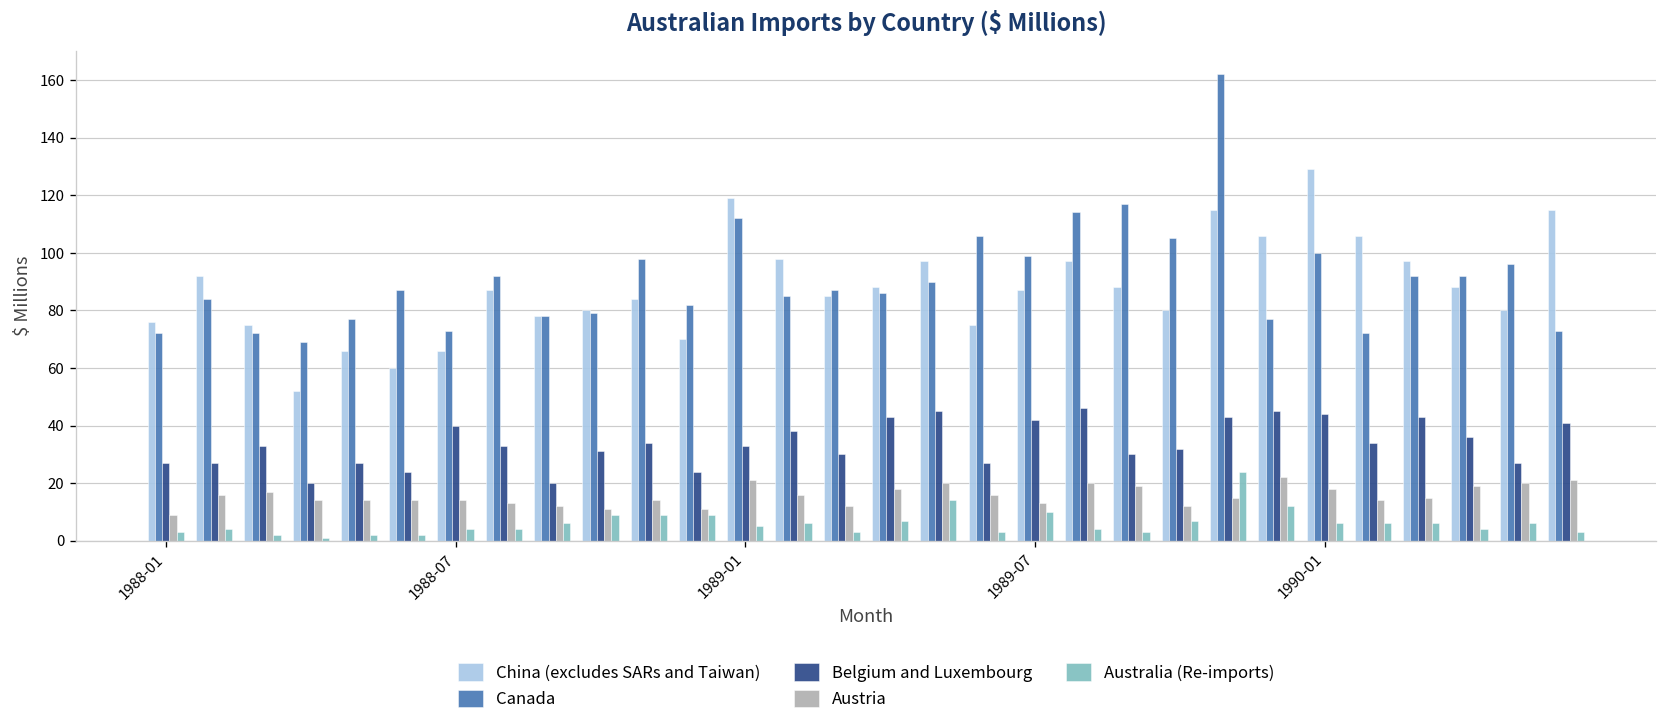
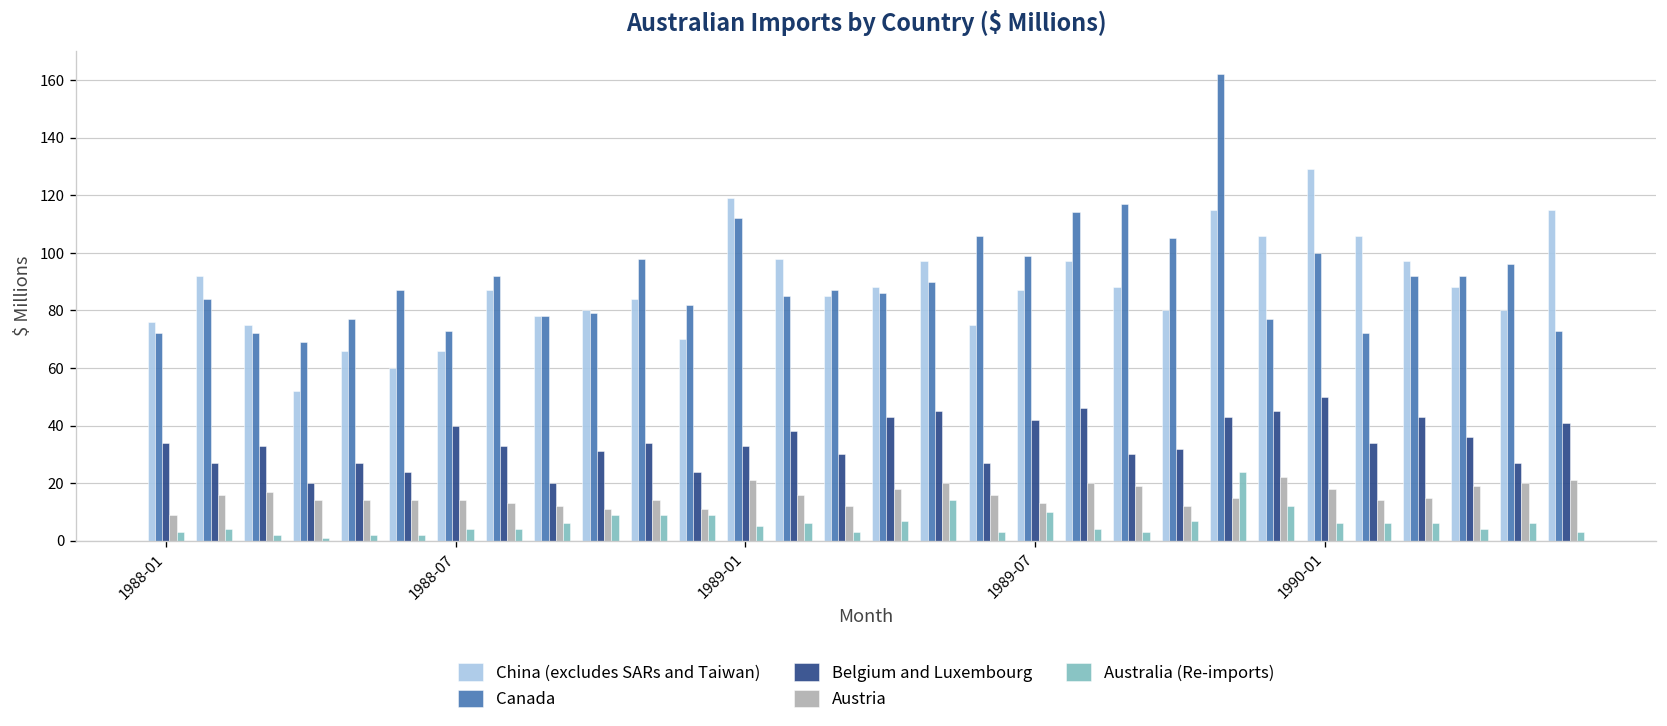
Belgium and Luxembourg, 1988-01: 27 -> 34
Belgium and Luxembourg, 1990-01: 44 -> 50
